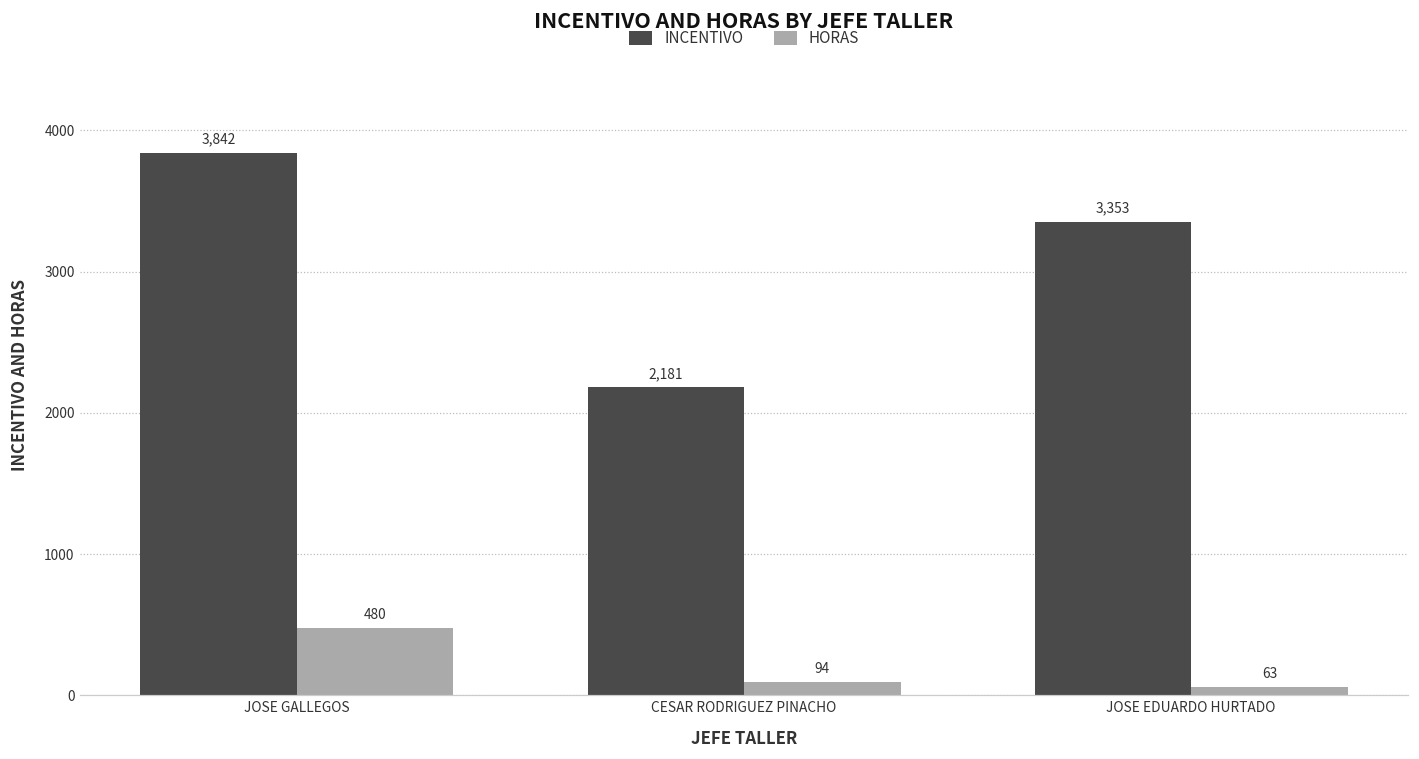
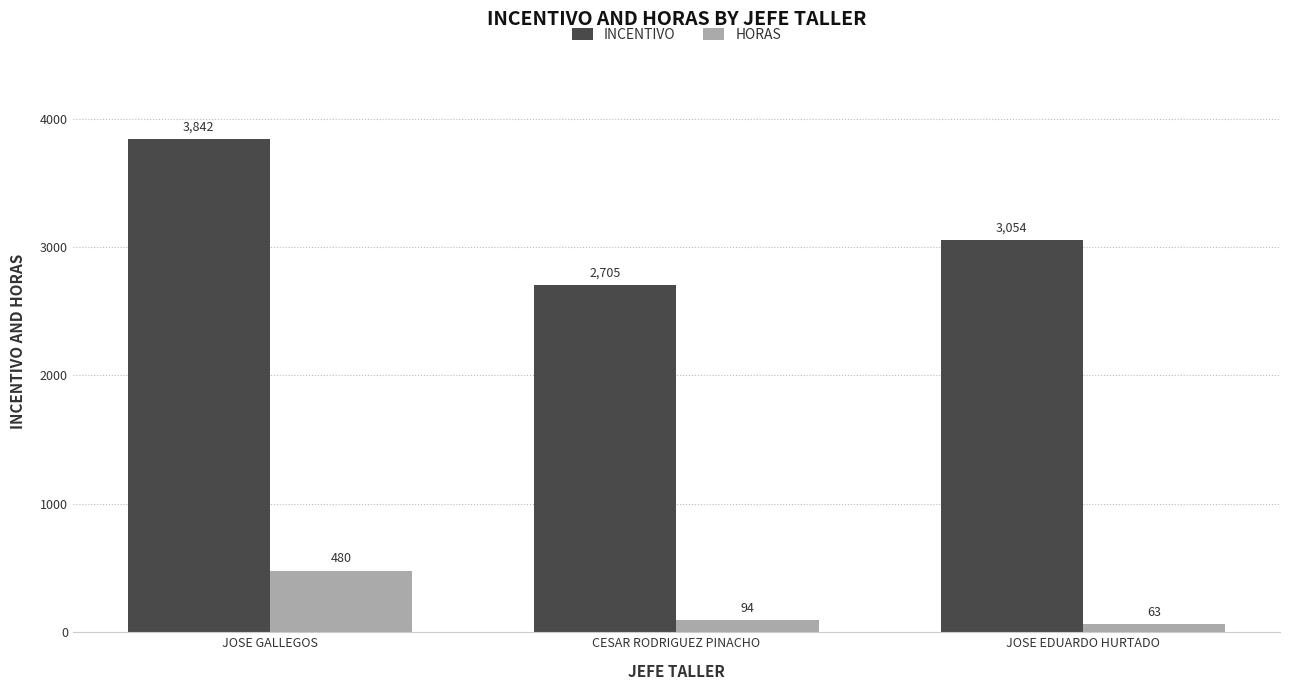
INCENTIVO, CESAR RODRIGUEZ PINACHO: 2,181 -> 2,705
INCENTIVO, JOSE EDUARDO HURTADO: 3,353 -> 3,054
